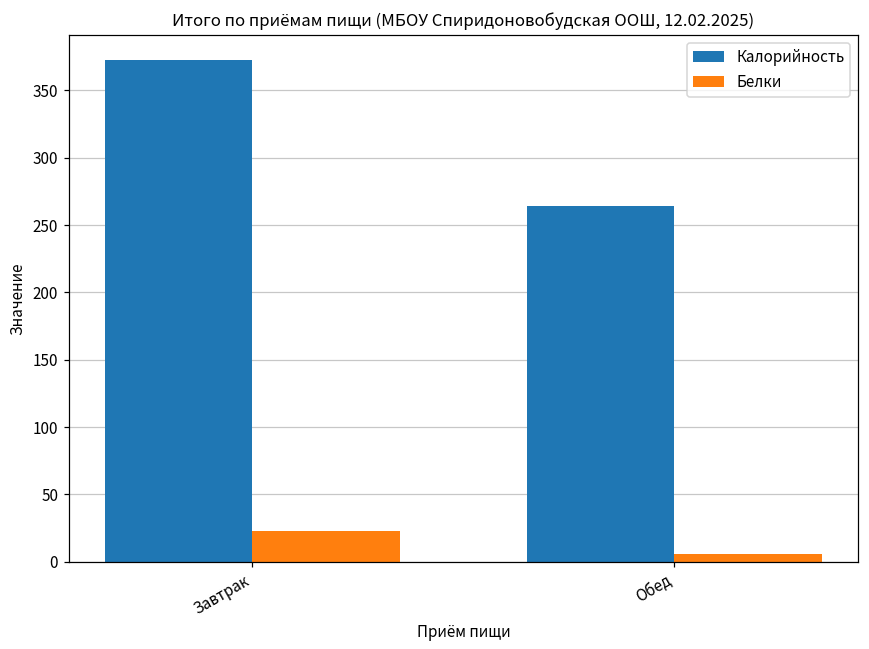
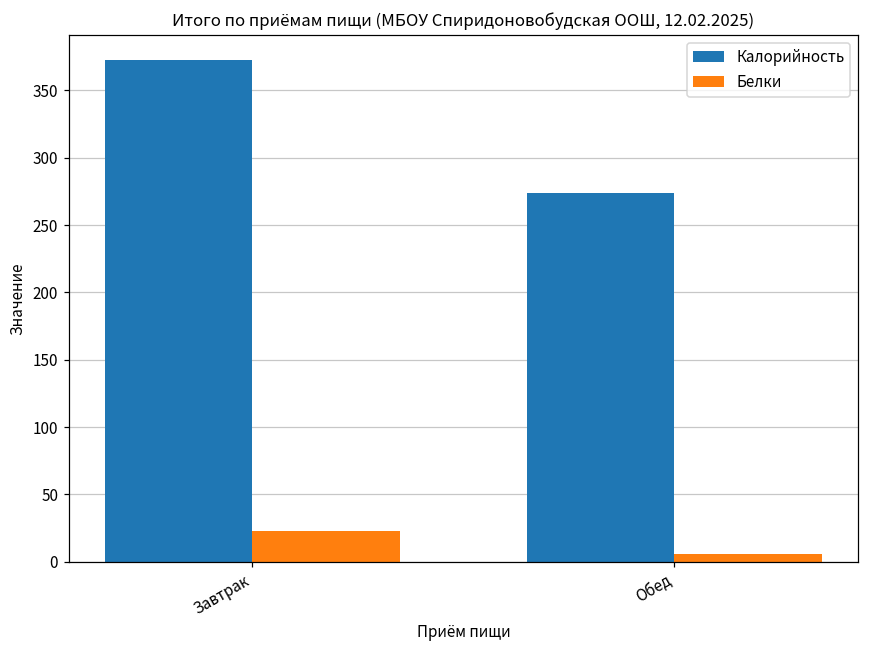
Калорийность, Обед: 264 -> 274
